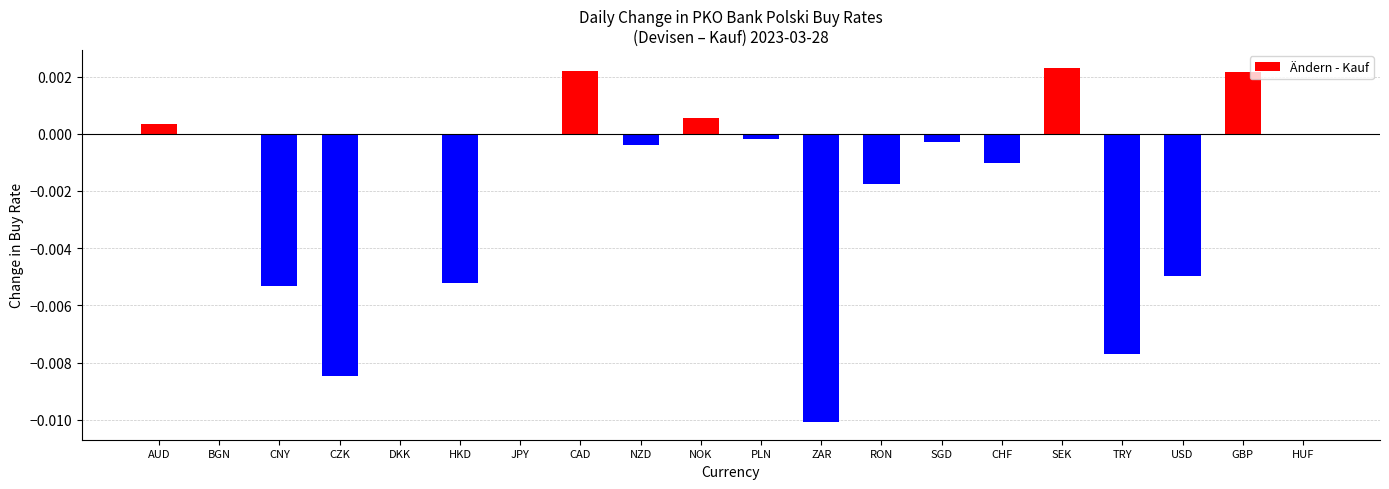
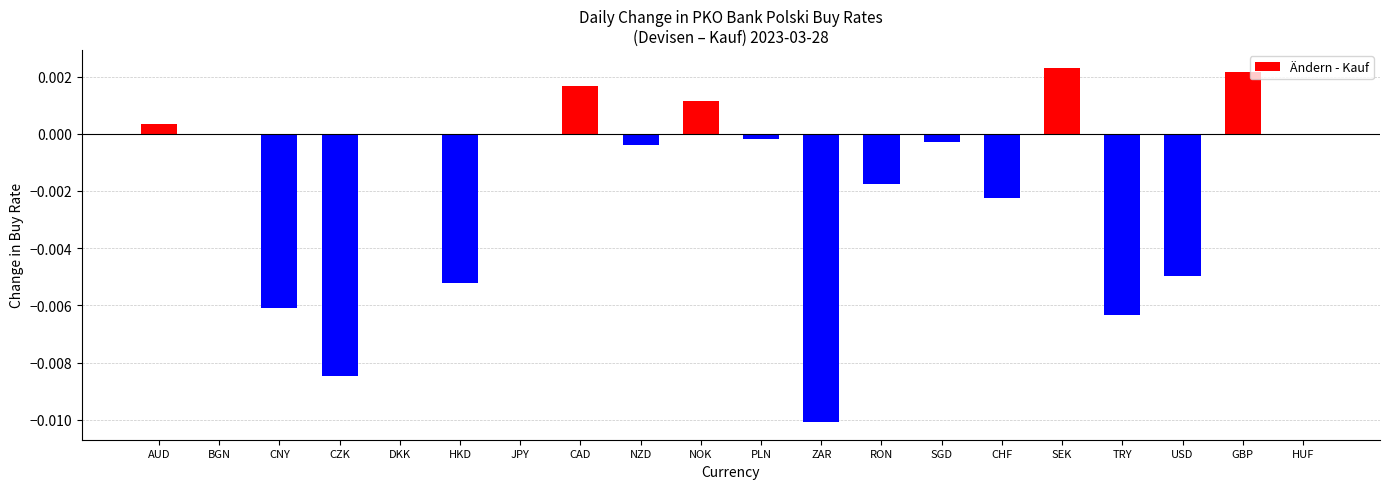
CNY: -0.0053 -> -0.0061
CAD: 0.0022 -> 0.0017
NOK: 0.0005 -> 0.0012
CHF: -0.0010 -> -0.0022
TRY: -0.0077 -> -0.0063
